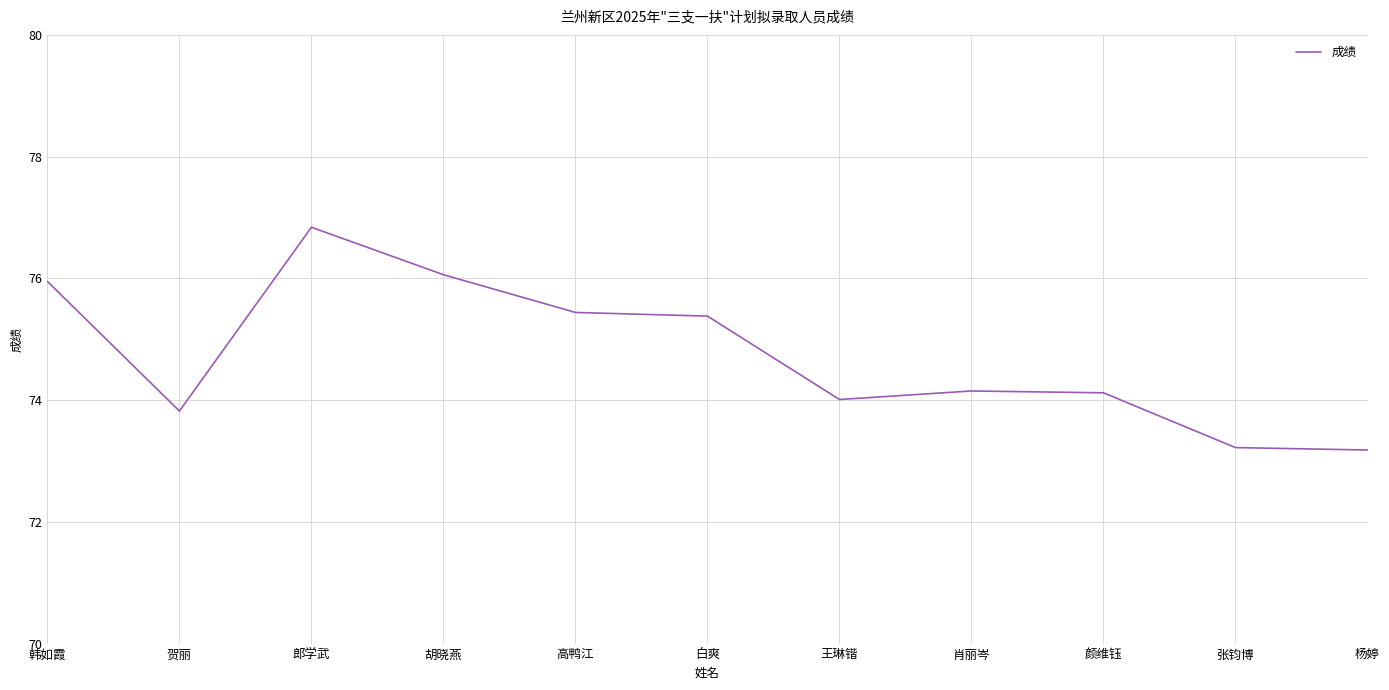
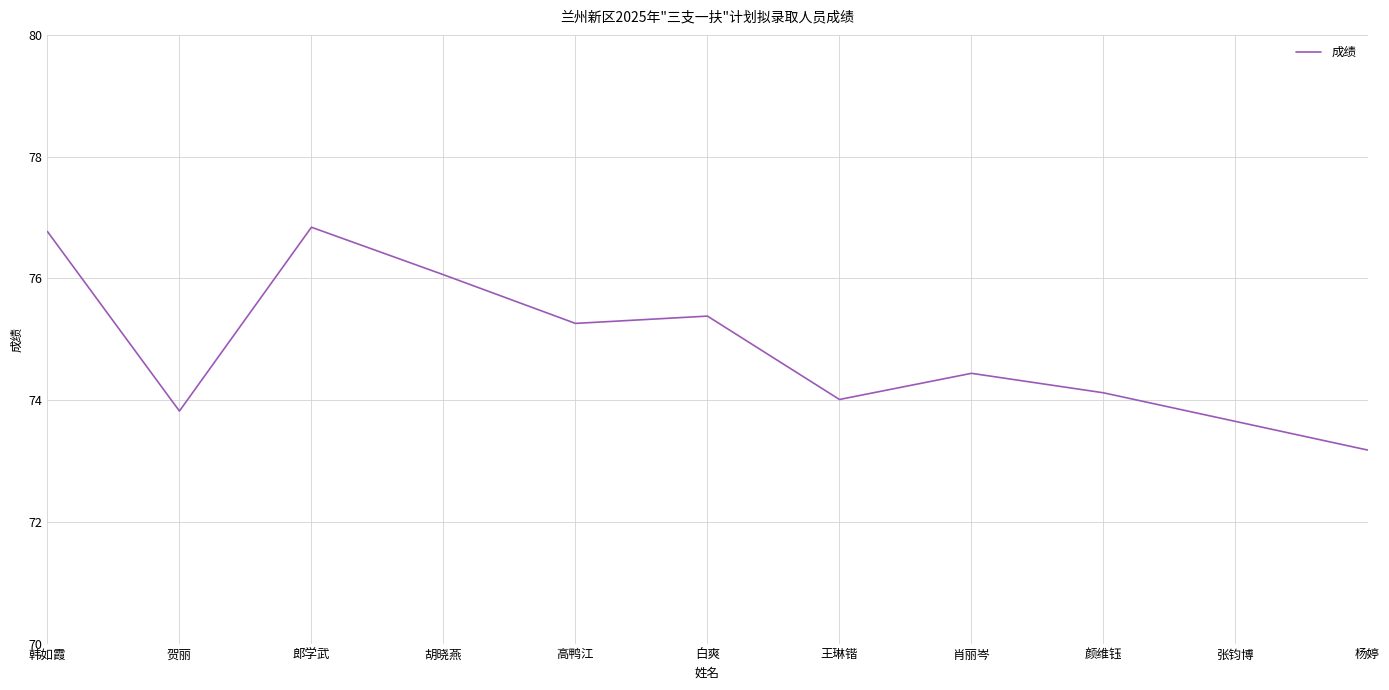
韩如霞: 76.0 -> 76.8
高鸭江: 75.4 -> 75.3
肖丽岑: 74.2 -> 74.4
张钧博: 73.2 -> 73.7
